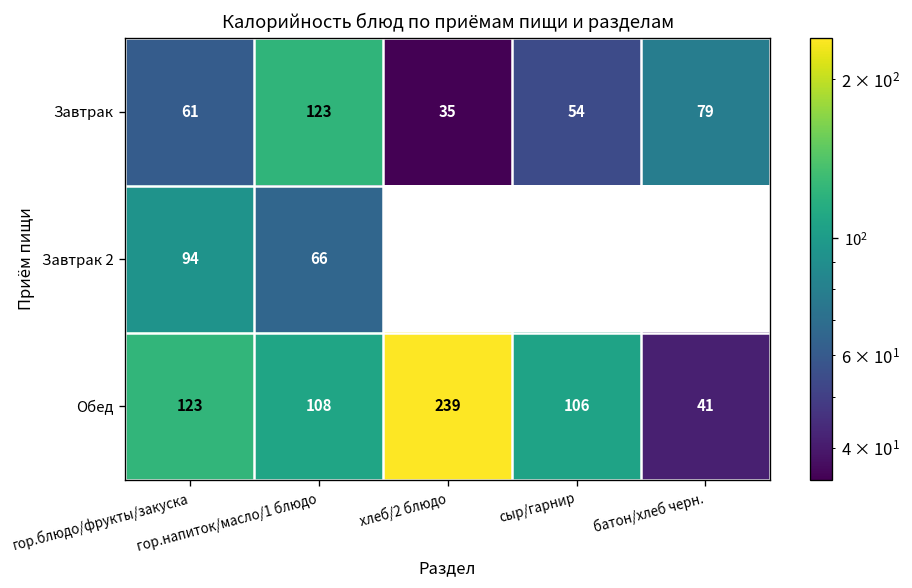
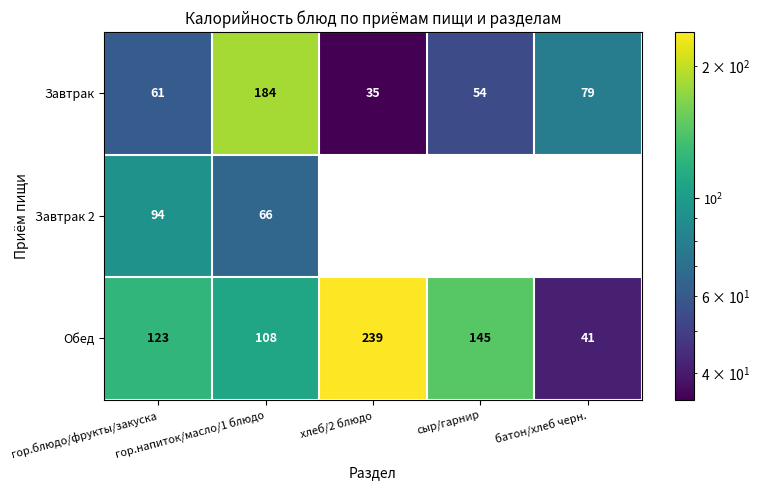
Завтрак, гор.напиток/масло/1 блюдо: 123 -> 184
Обед, сыр/гарнир: 106 -> 145
